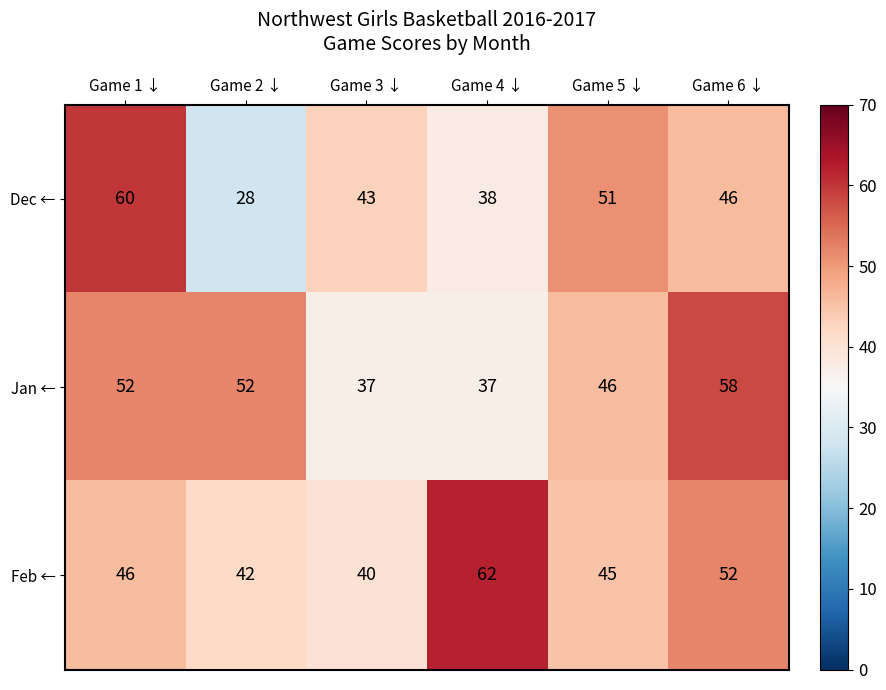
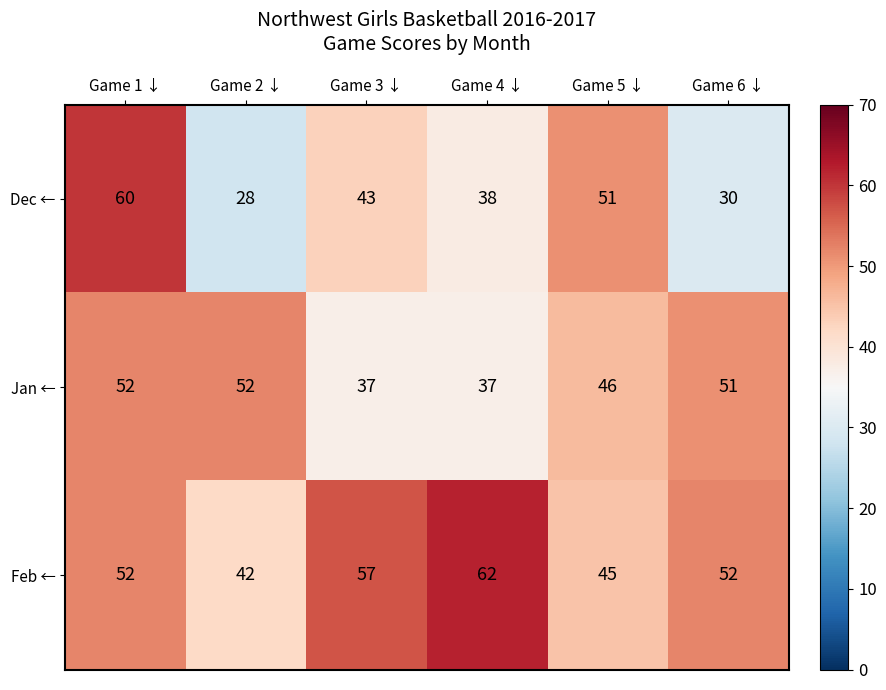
Dec ←, Game 6 ↓: 46 -> 30
Jan ←, Game 6 ↓: 58 -> 51
Feb ←, Game 1 ↓: 46 -> 52
Feb ←, Game 3 ↓: 40 -> 57
